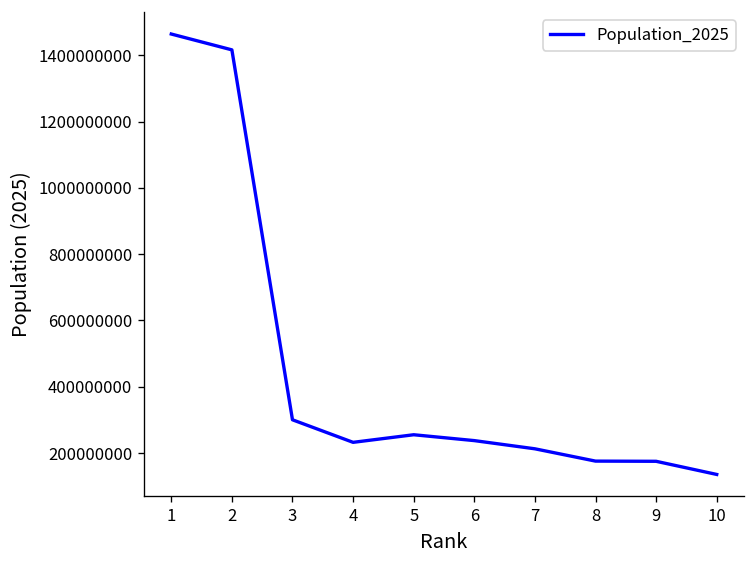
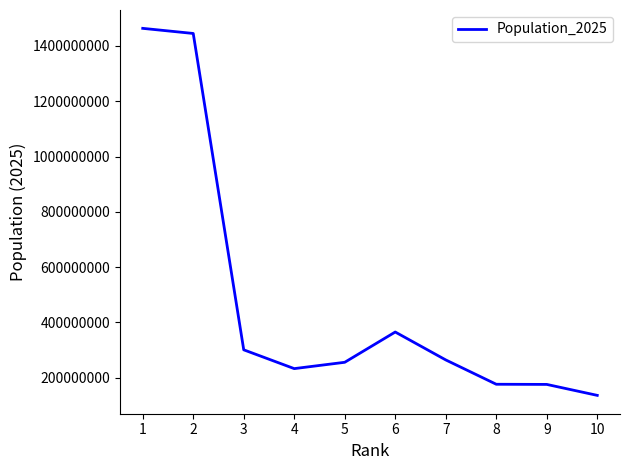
2: 1420000000 -> 1450000000
6: 240000000 -> 360000000
7: 210000000 -> 260000000
